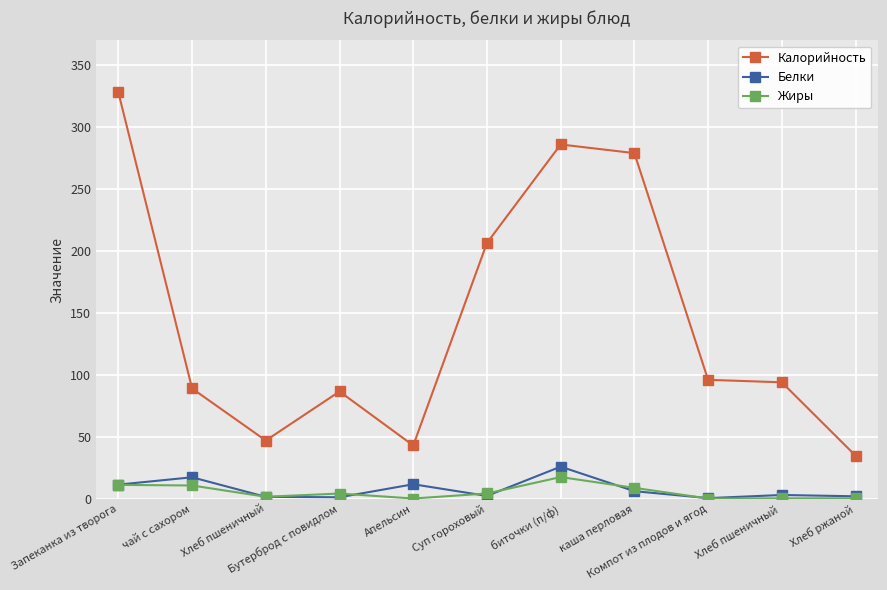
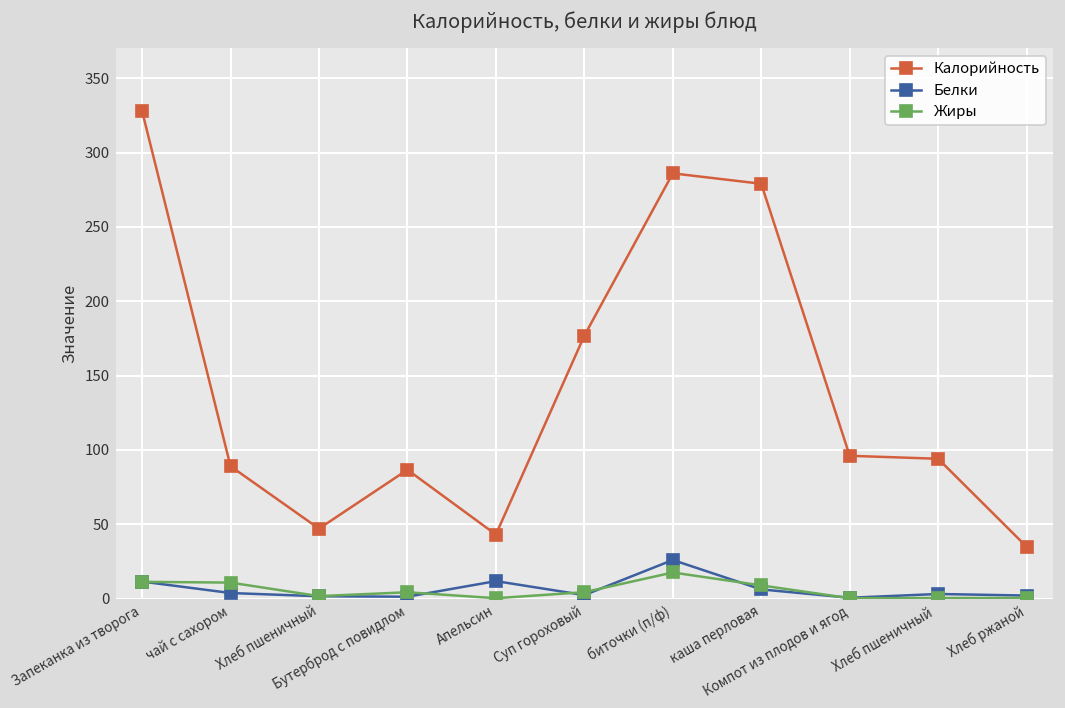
Белки, чай с сахором: 17 -> 4
Калорийность, Суп гороховый: 207 -> 177
